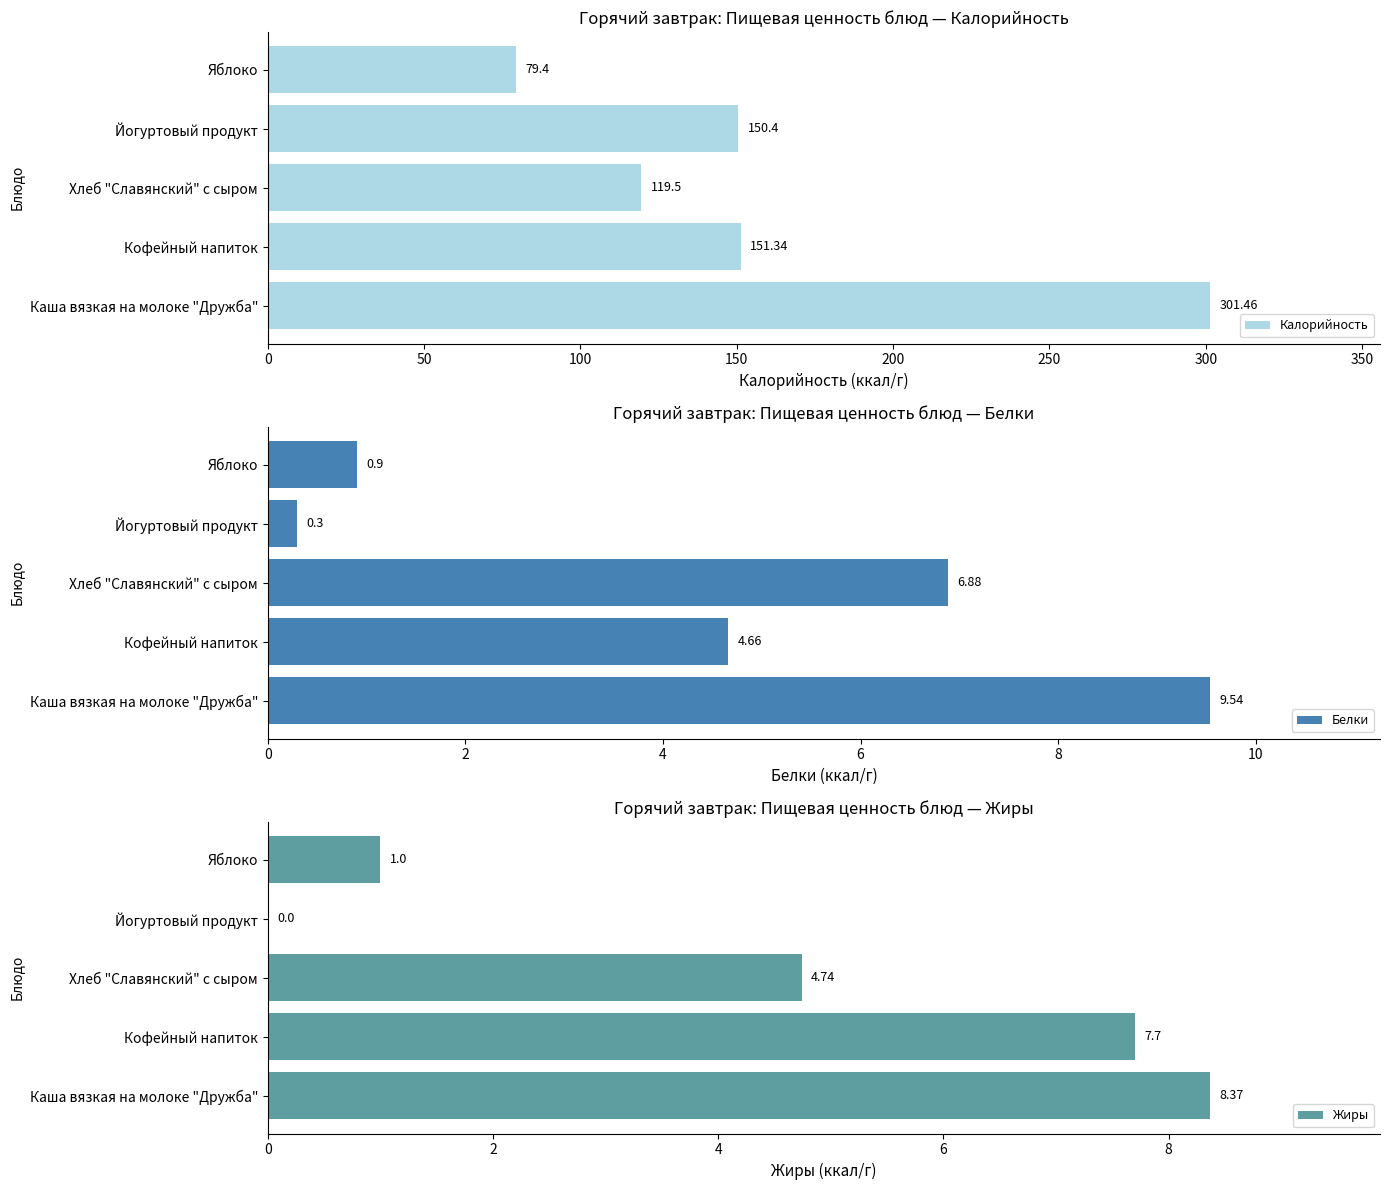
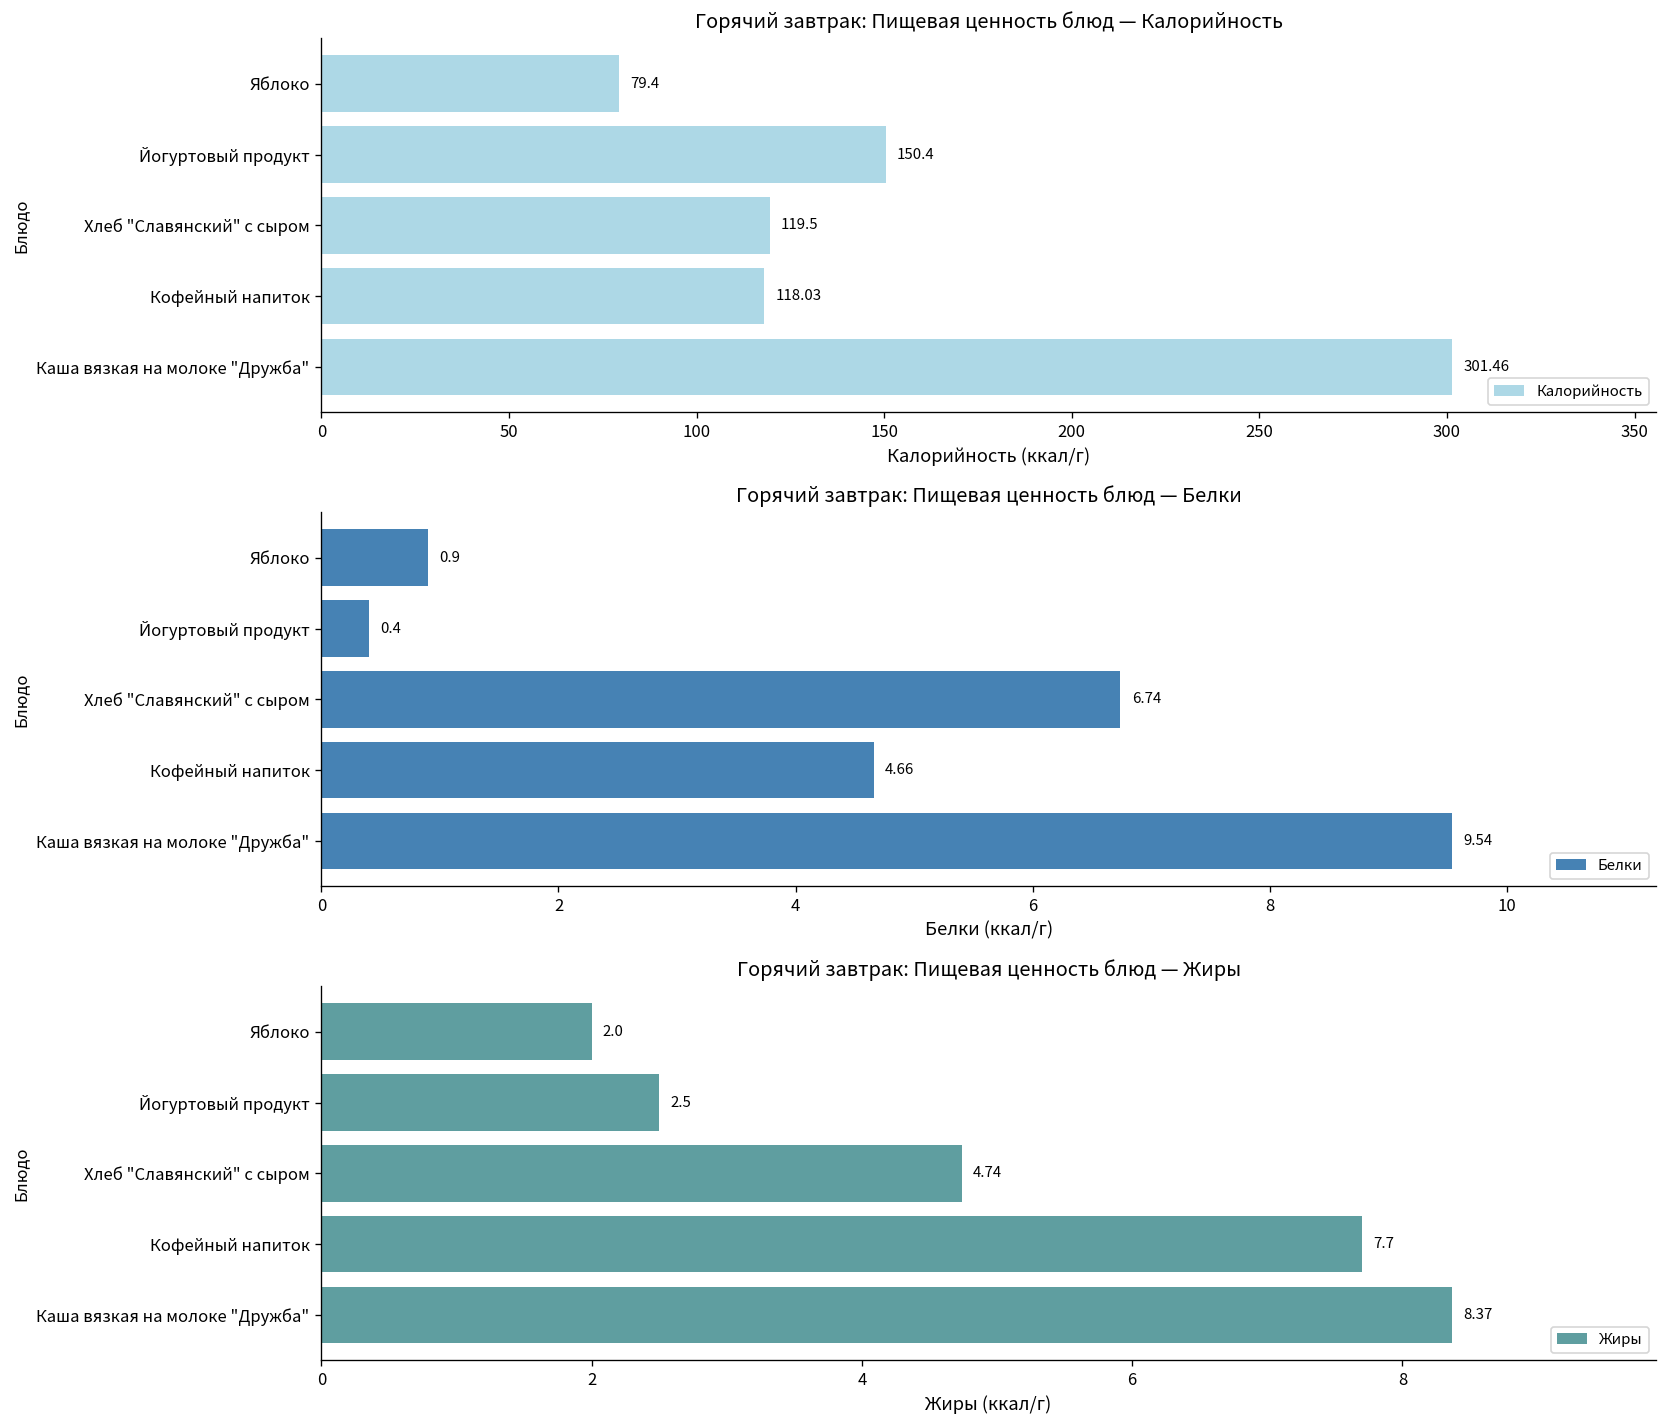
Горячий завтрак: Пищевая ценность блюд — Калорийность, Кофейный напиток: 151.34 -> 118.03
Горячий завтрак: Пищевая ценность блюд — Белки, Йогуртовый продукт: 0.3 -> 0.4
Горячий завтрак: Пищевая ценность блюд — Белки, Хлеб "Славянский" с сыром: 6.88 -> 6.74
Горячий завтрак: Пищевая ценность блюд — Жиры, Яблоко: 1.0 -> 2.0
Горячий завтрак: Пищевая ценность блюд — Жиры, Йогуртовый продукт: 0.0 -> 2.5
